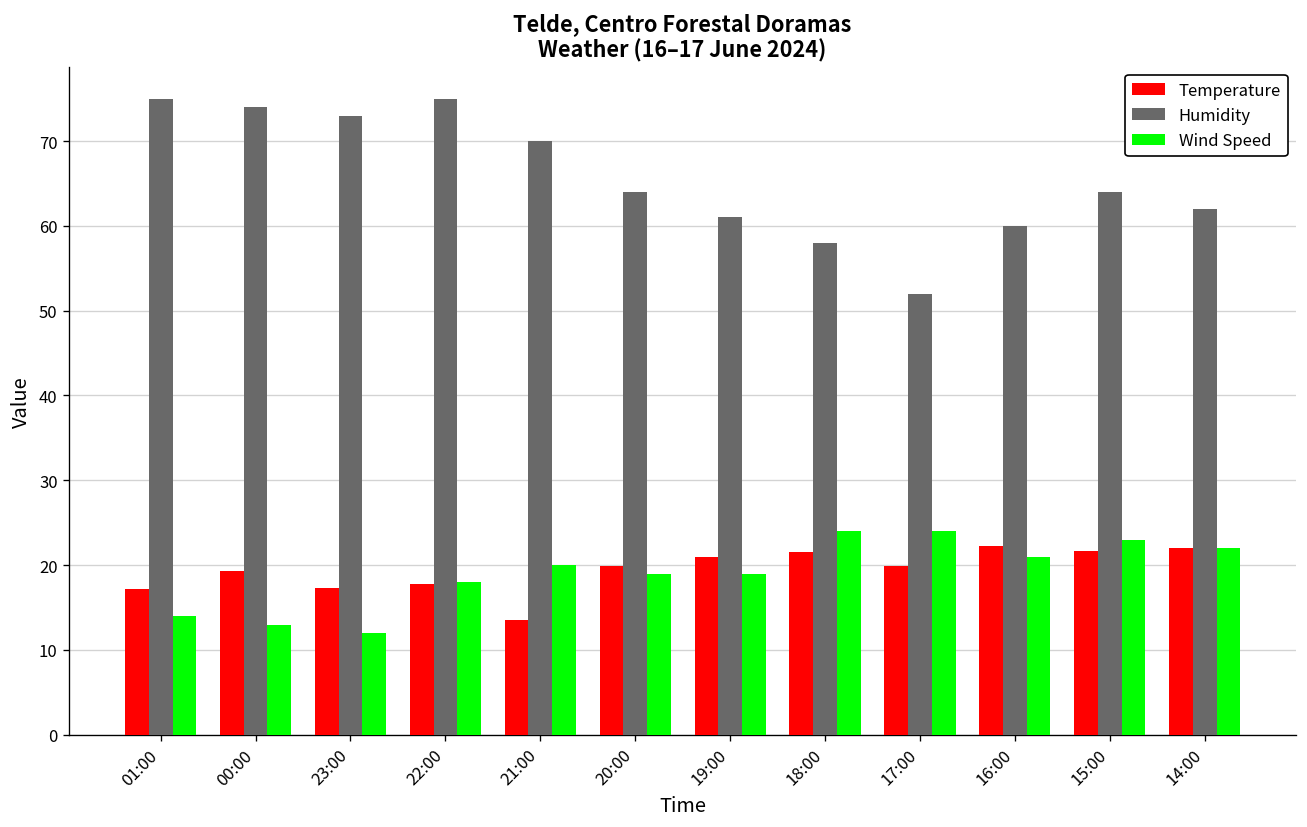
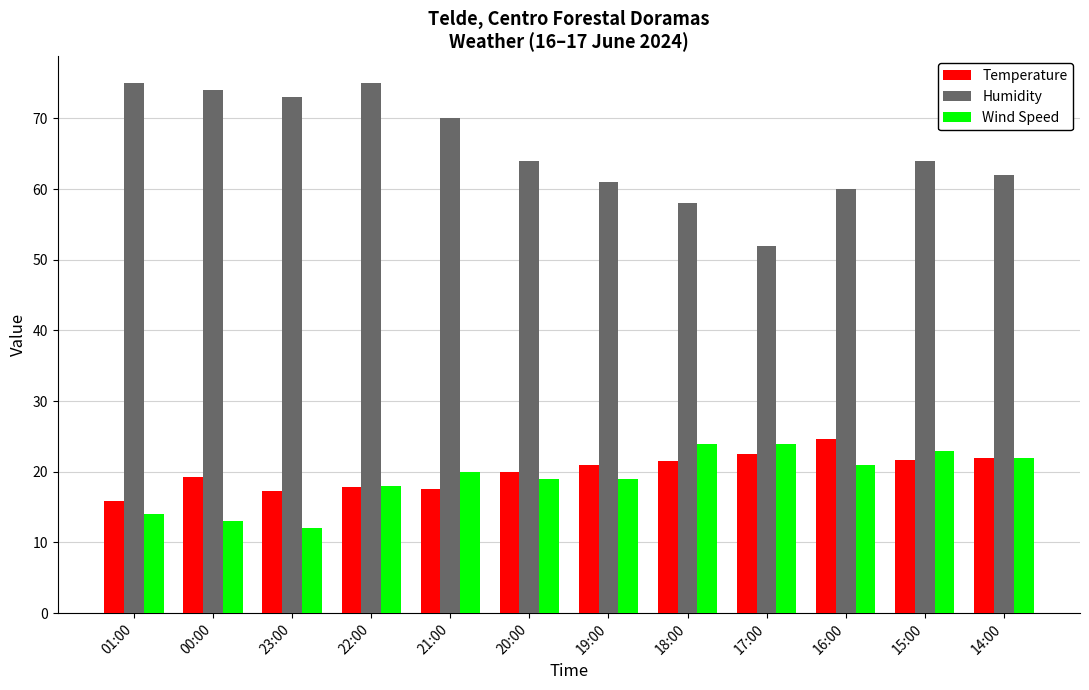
Temperature, 01:00: 17 -> 16
Temperature, 21:00: 14 -> 18
Temperature, 17:00: 20 -> 23
Temperature, 16:00: 22 -> 25
